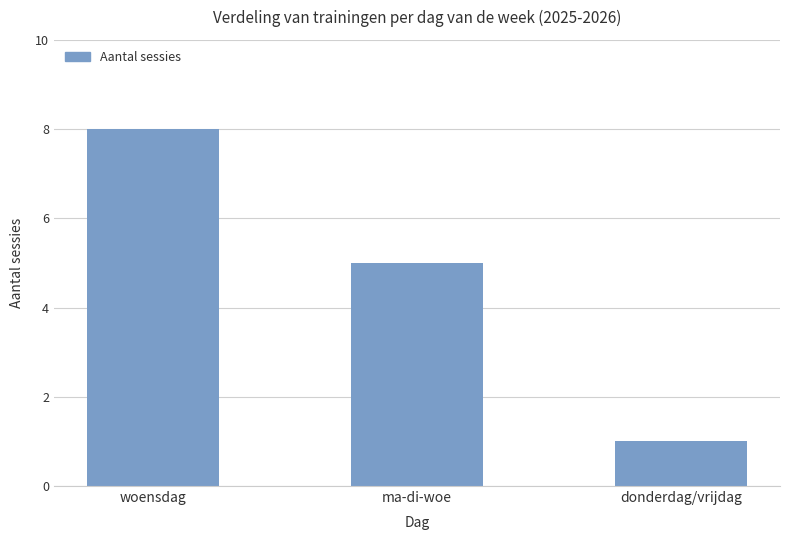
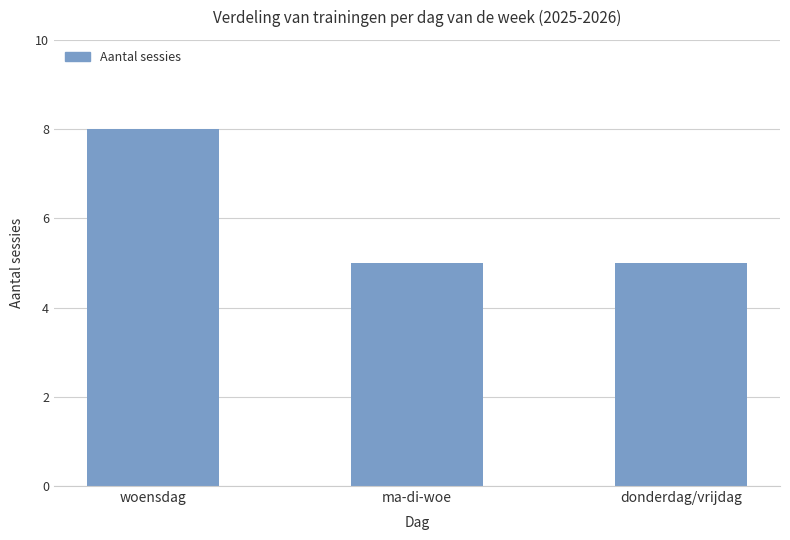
donderdag/vrijdag: 1 -> 5
